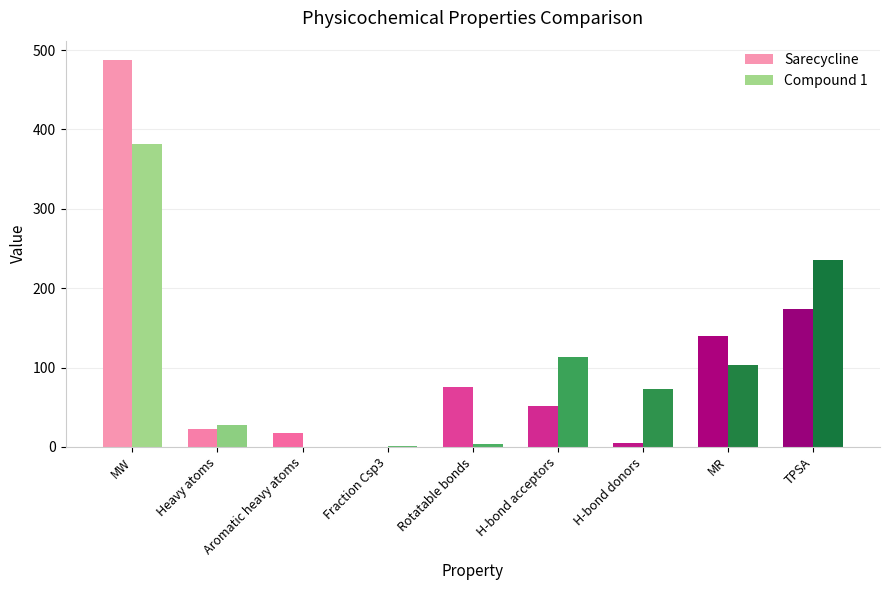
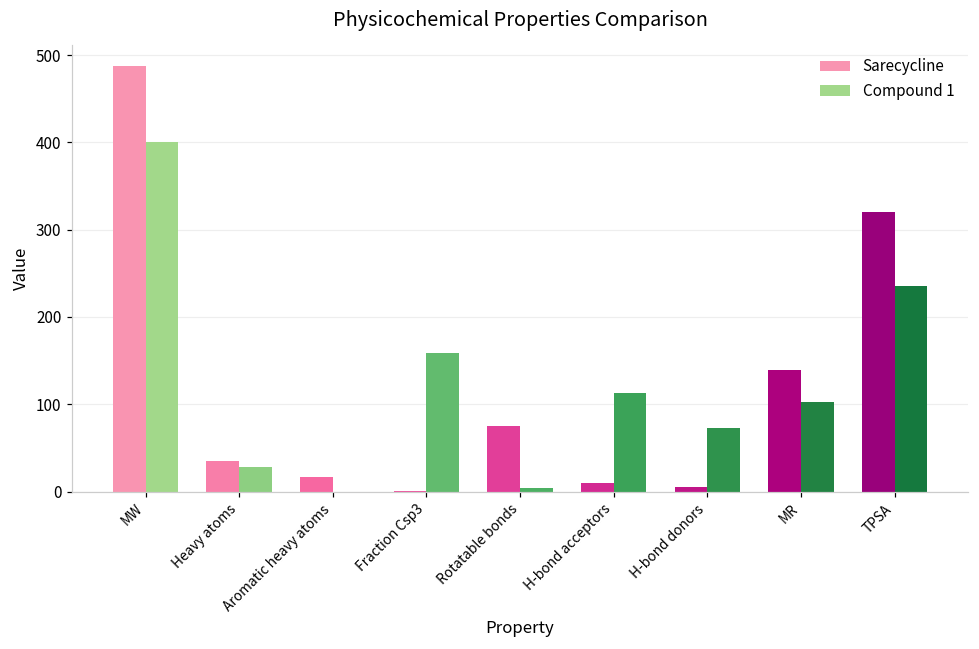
Compound 1, MW: 380 -> 400
Sarecycline, Heavy atoms: 20 -> 40
Compound 1, Fraction Csp3: 0 -> 160
Sarecycline, H-bond acceptors: 50 -> 10
Sarecycline, TPSA: 170 -> 320
